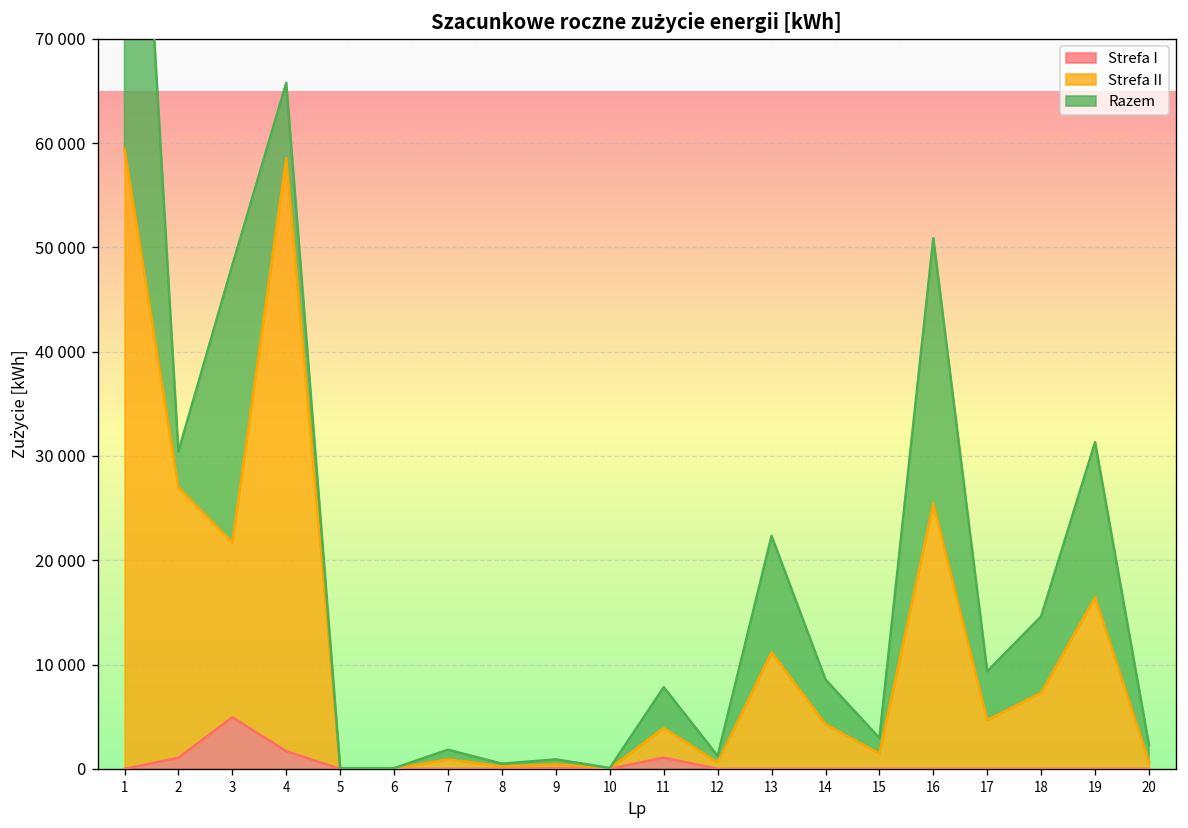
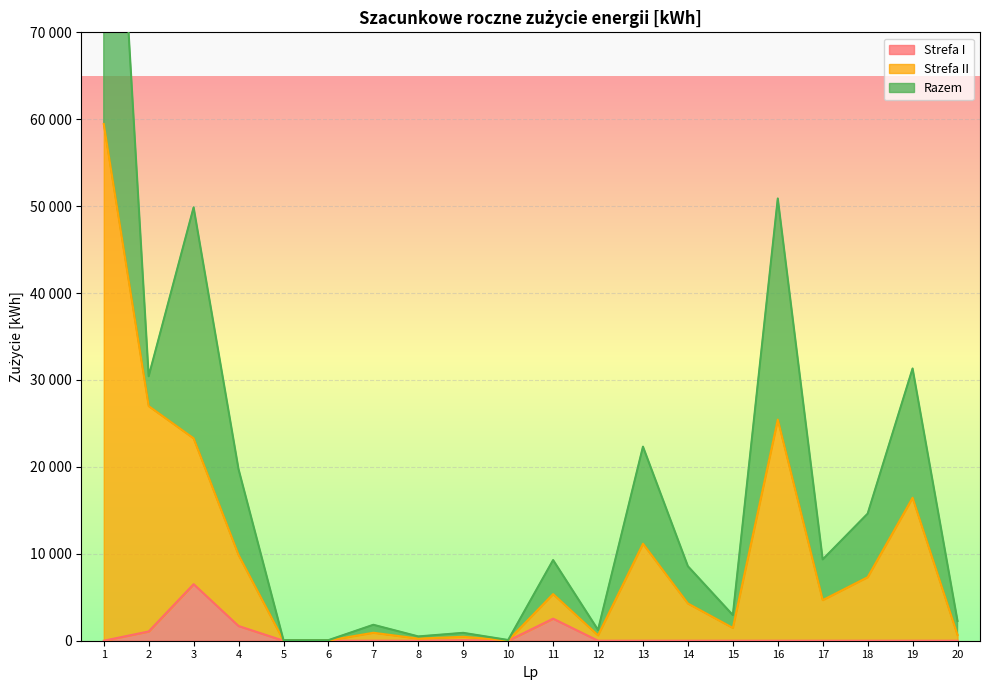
Strefa I, 3: 5000 -> 7000
Strefa II, 4: 57000 -> 8000
Razem, 4: 7000 -> 10000
Strefa I, 11: 1000 -> 3000
